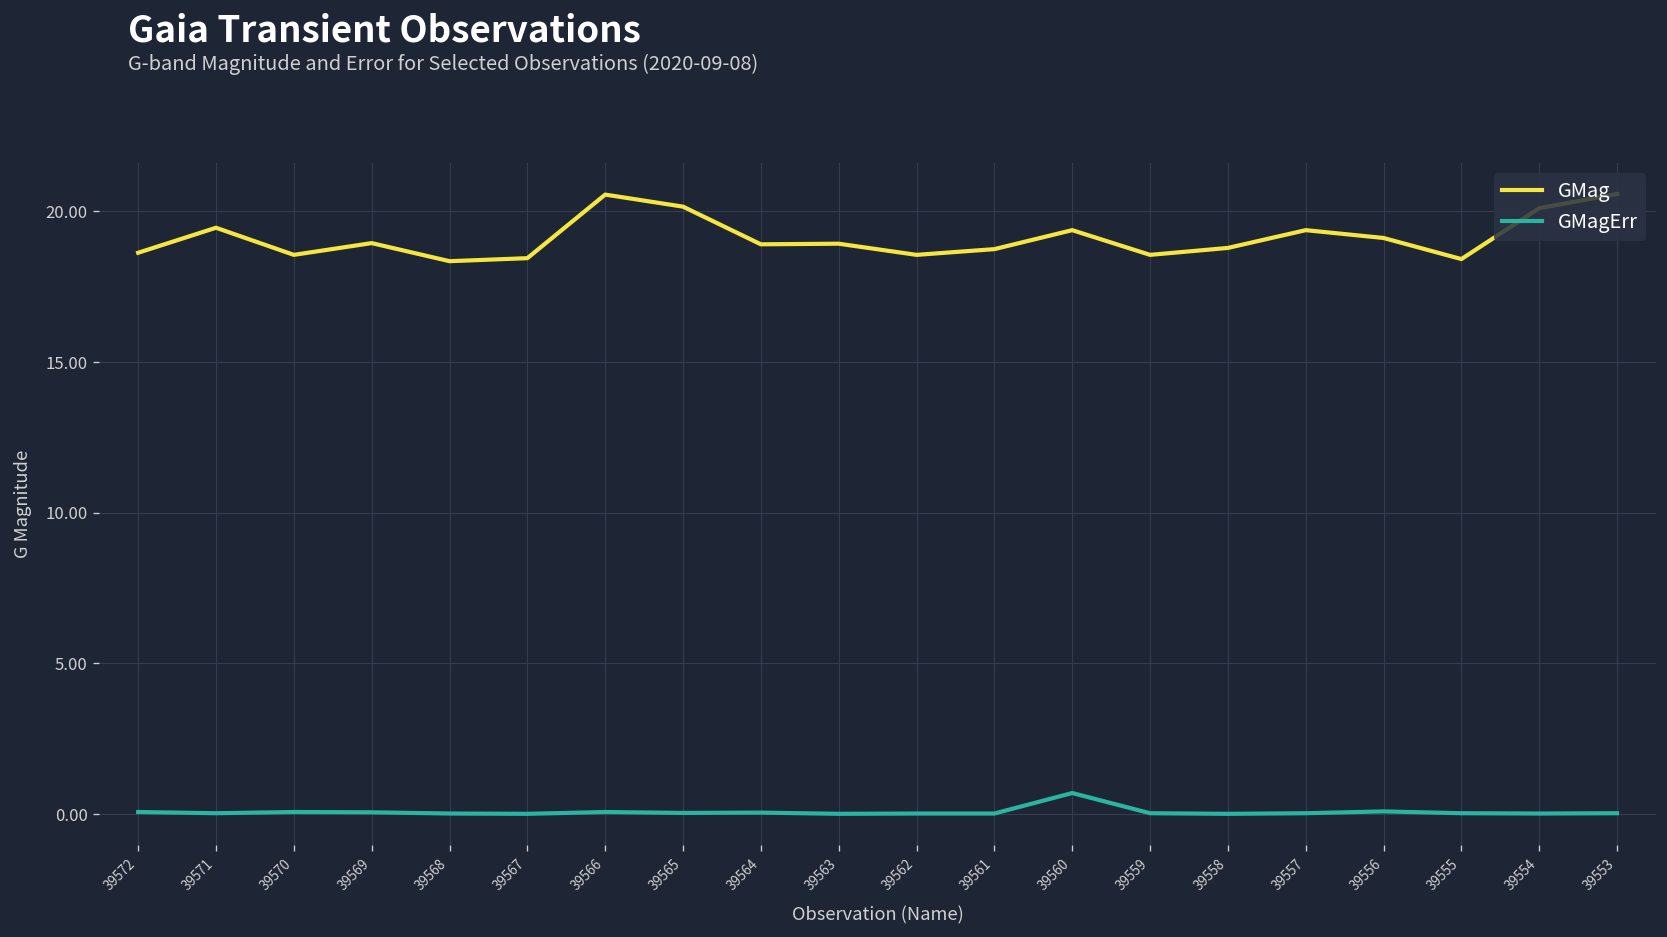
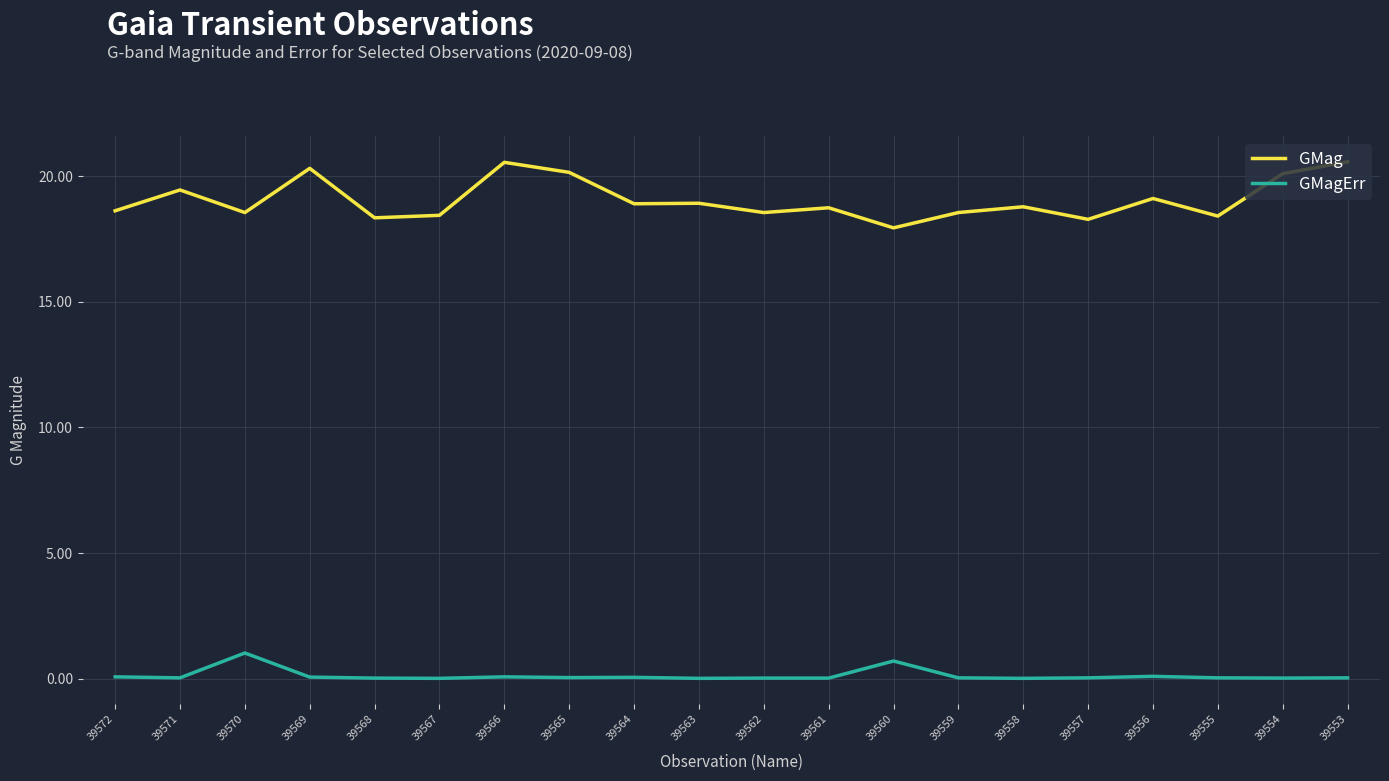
GMagErr, 39570: 0.1 -> 1.0
GMag, 39569: 19.0 -> 20.3
GMag, 39560: 19.4 -> 18.0
GMag, 39557: 19.4 -> 18.3
